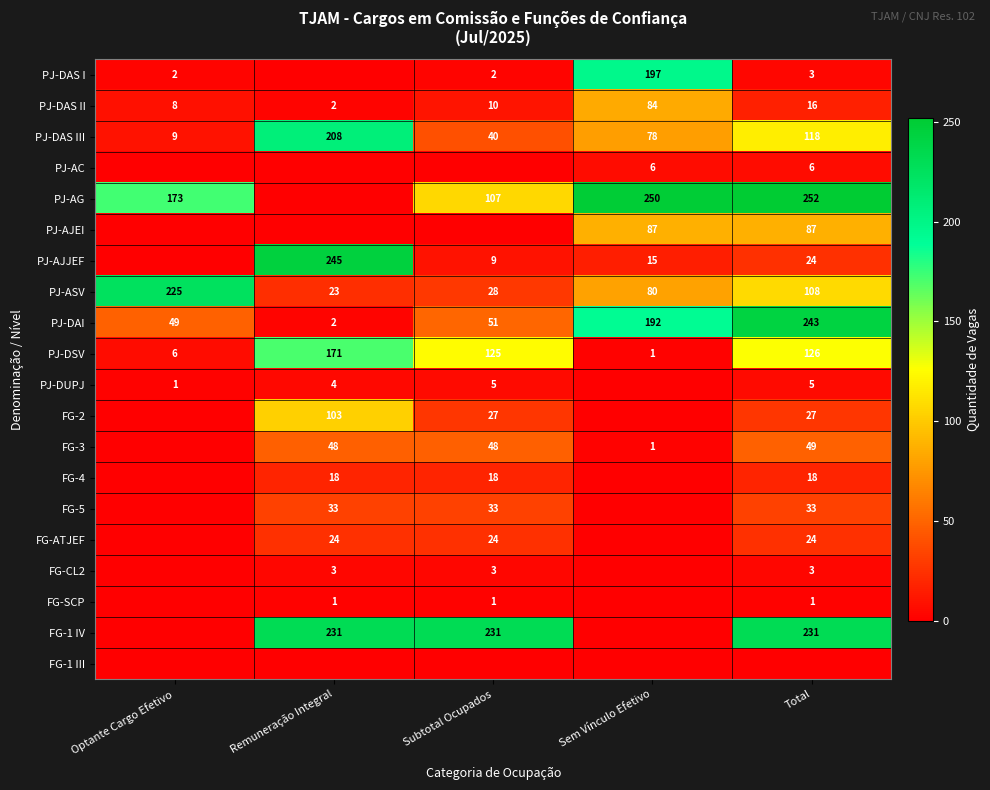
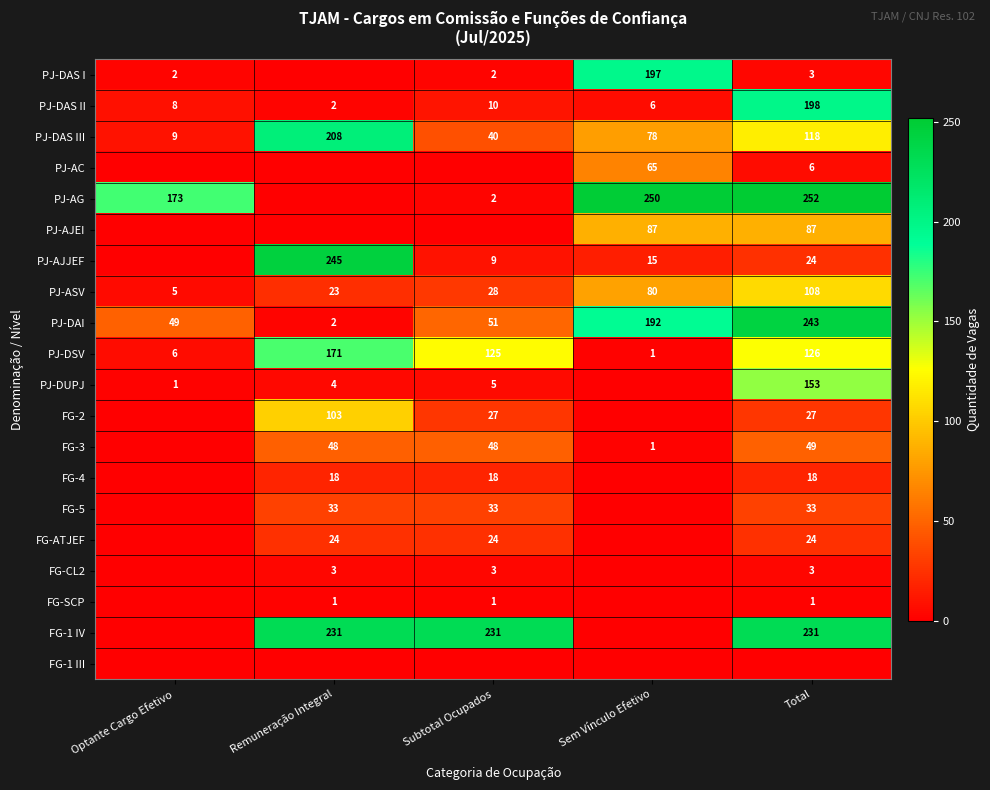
PJ-DAS II, Sem Vínculo Efetivo: 84 -> 6
PJ-DAS II, Total: 16 -> 198
PJ-AC, Sem Vínculo Efetivo: 6 -> 65
PJ-AG, Subtotal Ocupados: 107 -> 2
PJ-ASV, Optante Cargo Efetivo: 225 -> 5
PJ-DUPJ, Total: 5 -> 153
